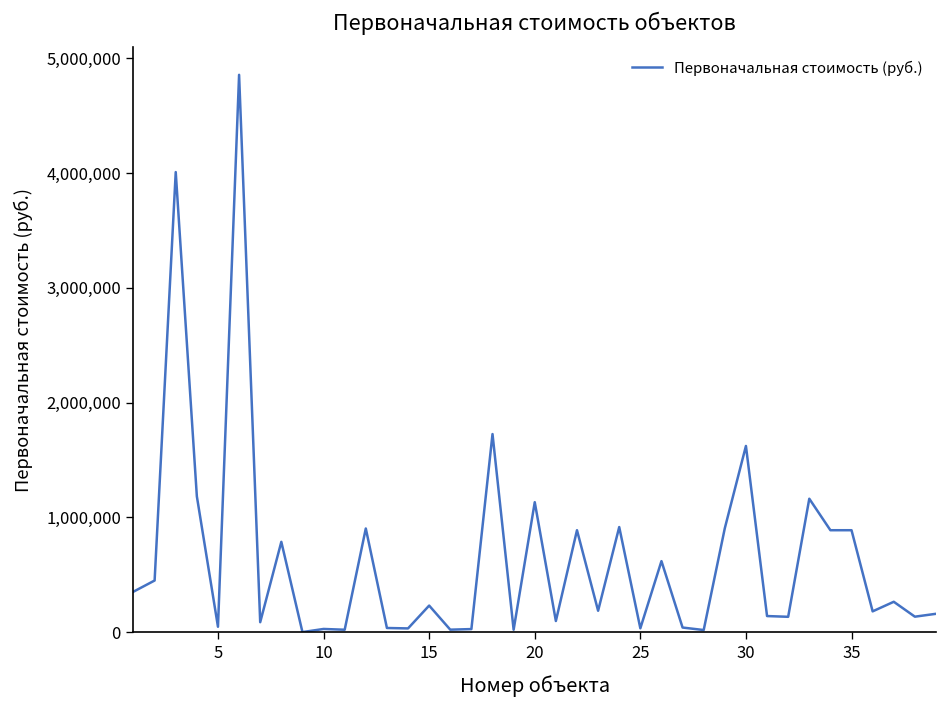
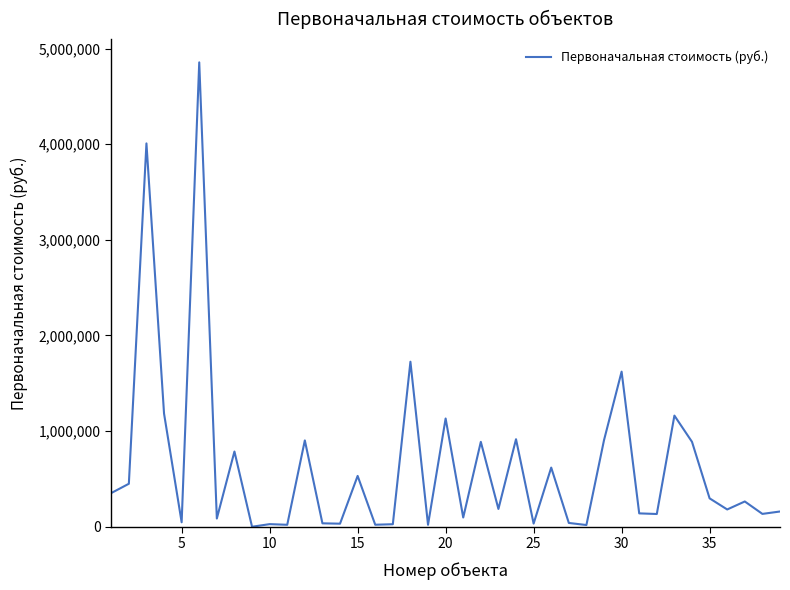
15: 200,000 -> 500,000
35: 900,000 -> 300,000
